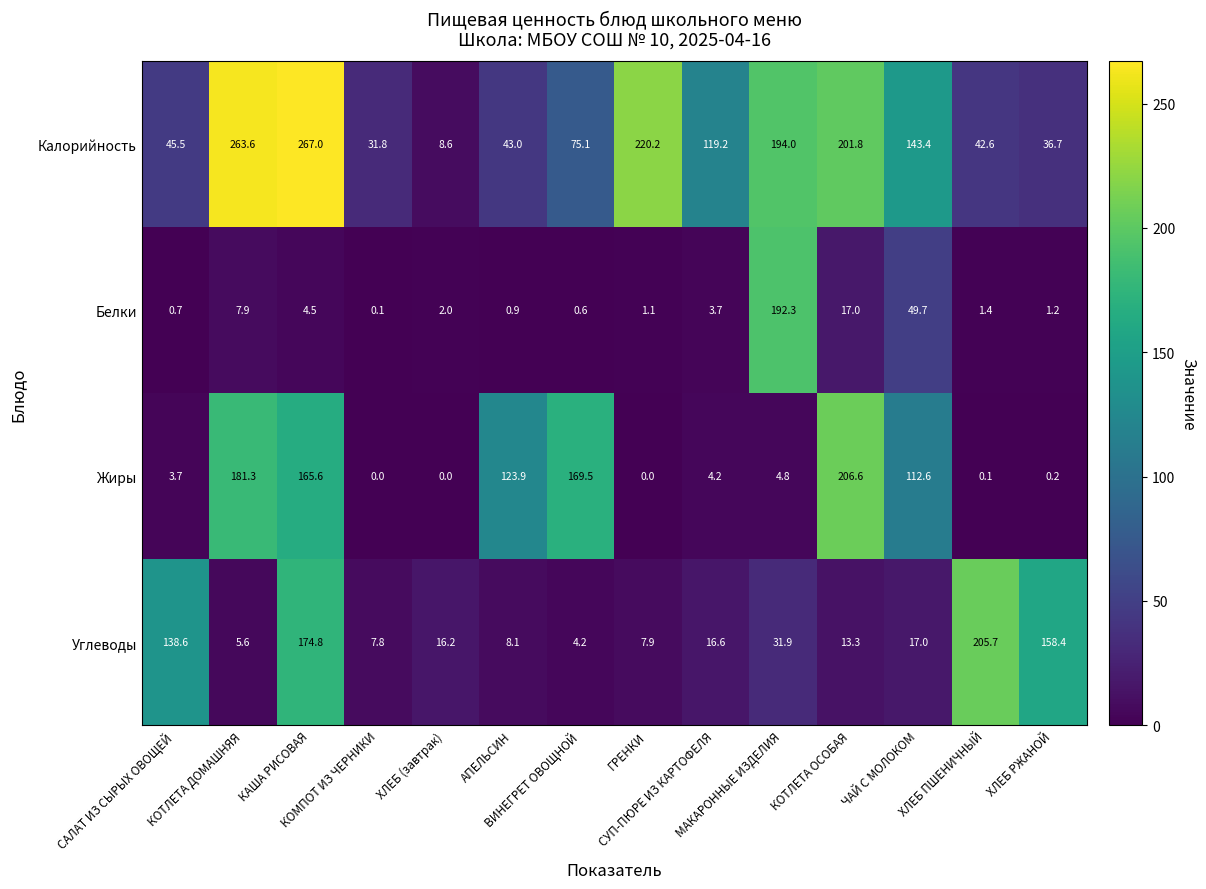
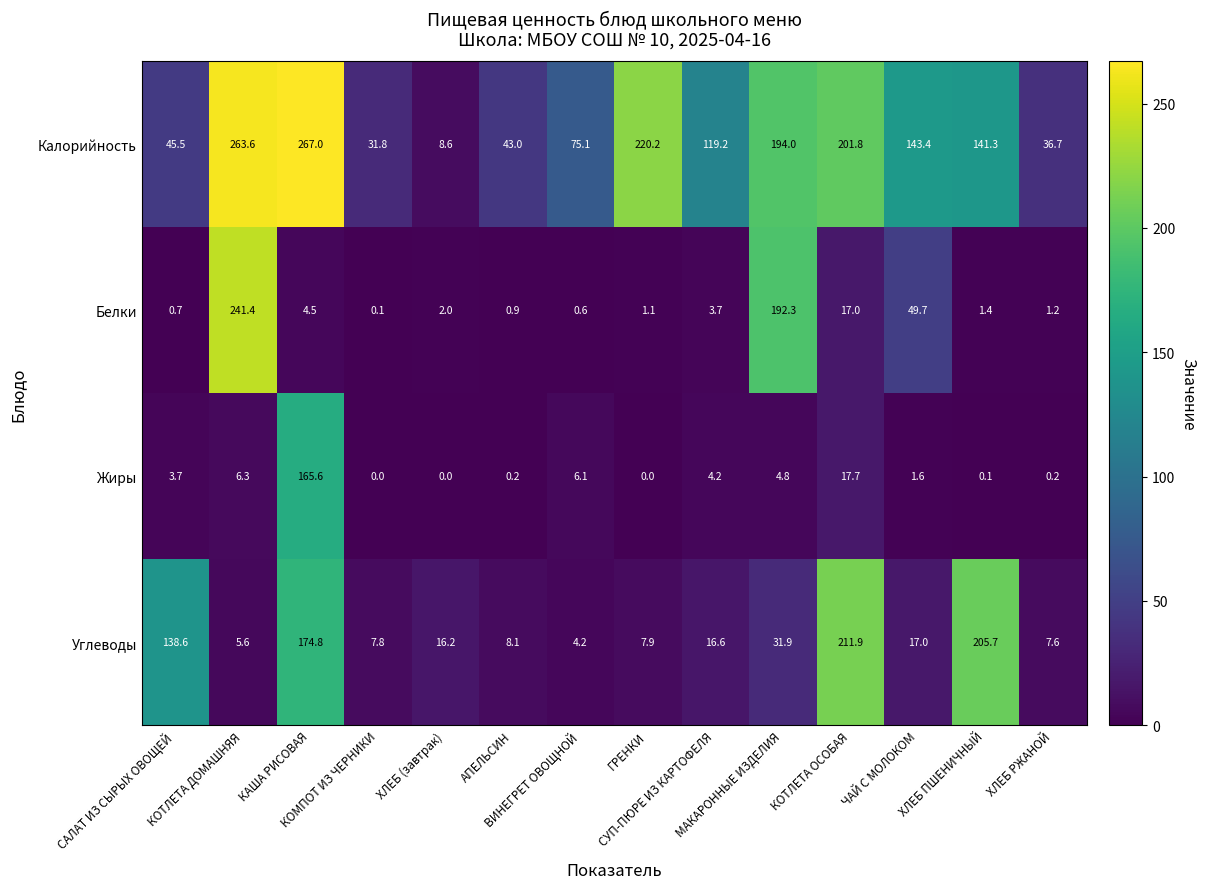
Калорийность, ХЛЕБ ПШЕНИЧНЫЙ: 42.6 -> 141.3
Белки, КОТЛЕТА ДОМАШНЯЯ: 7.9 -> 241.4
Жиры, КОТЛЕТА ДОМАШНЯЯ: 181.3 -> 6.3
Жиры, АПЕЛЬСИН: 123.9 -> 0.2
Жиры, ВИНЕГРЕТ ОВОЩНОЙ: 169.5 -> 6.1
Жиры, КОТЛЕТА ОСОБАЯ: 206.6 -> 17.7
Жиры, ЧАЙ С МОЛОКОМ: 112.6 -> 1.6
Углеводы, КОТЛЕТА ОСОБАЯ: 13.3 -> 211.9
Углеводы, ХЛЕБ РЖАНОЙ: 158.4 -> 7.6
